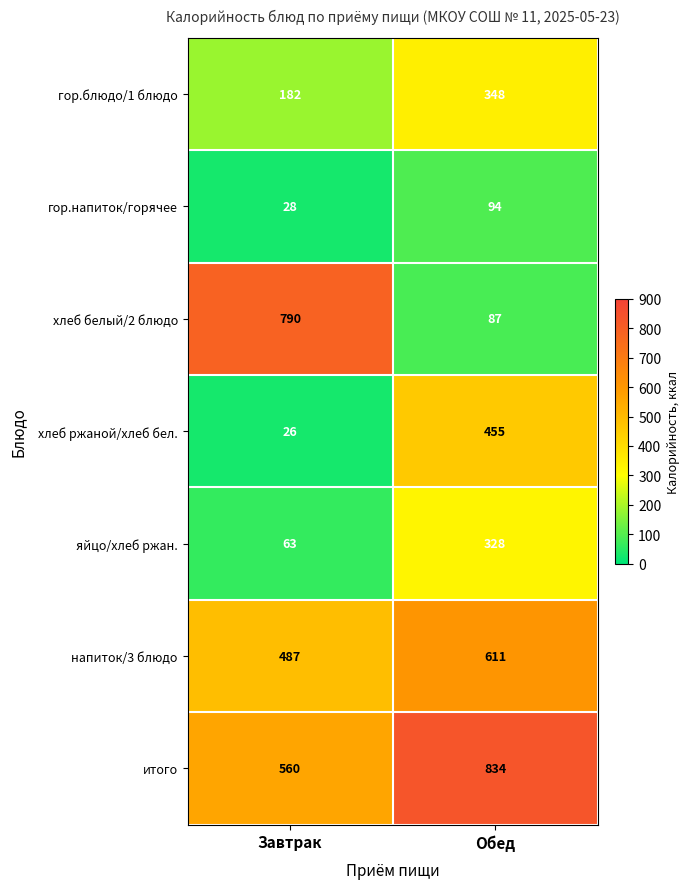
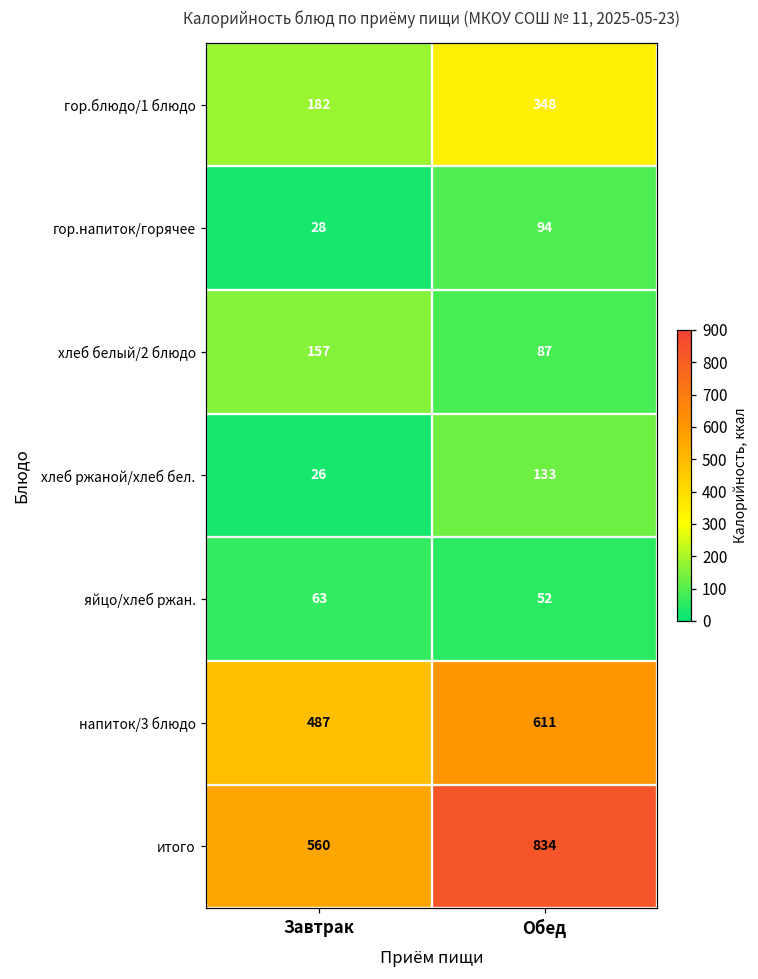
хлеб белый/2 блюдо, Завтрак: 790 -> 157
хлеб ржаной/хлеб бел., Обед: 455 -> 133
яйцо/хлеб ржан., Обед: 328 -> 52
